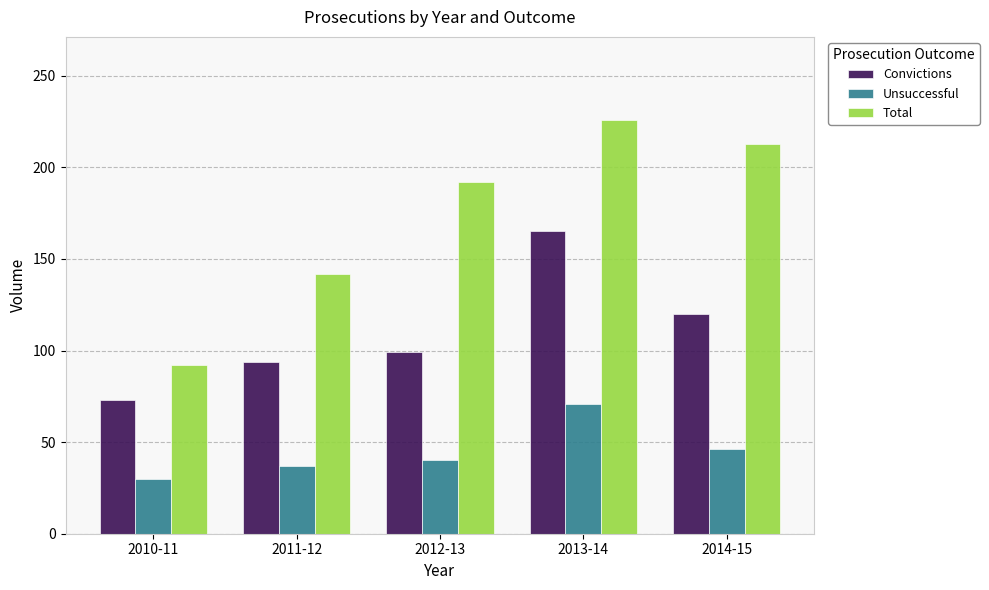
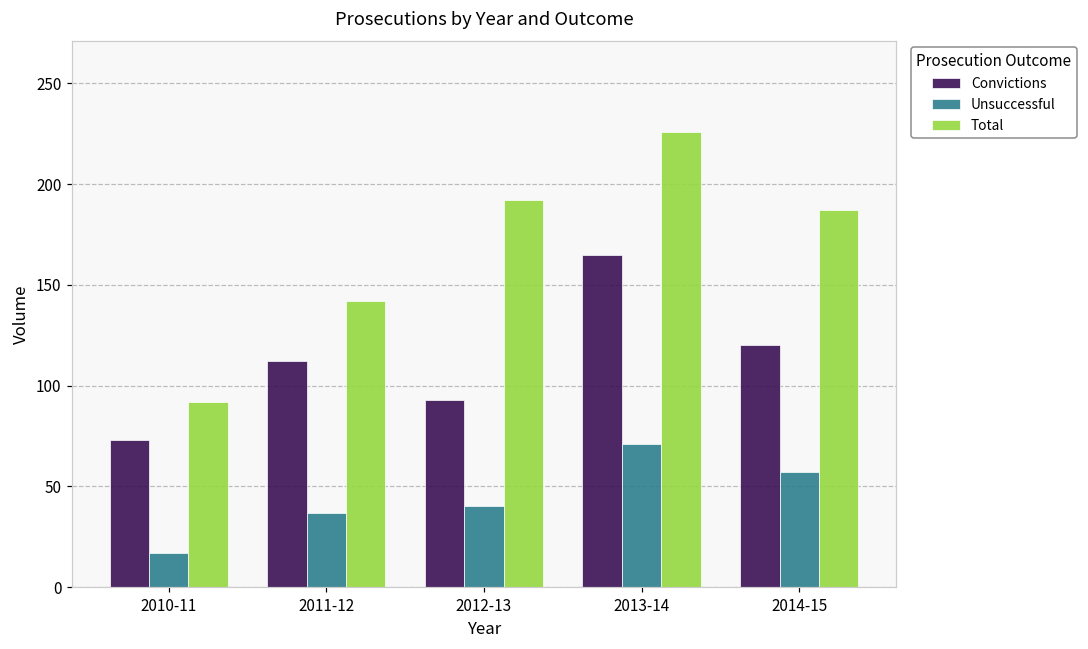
Unsuccessful, 2010-11: 30 -> 17
Convictions, 2011-12: 94 -> 112
Convictions, 2012-13: 99 -> 93
Unsuccessful, 2014-15: 46 -> 57
Total, 2014-15: 213 -> 187
